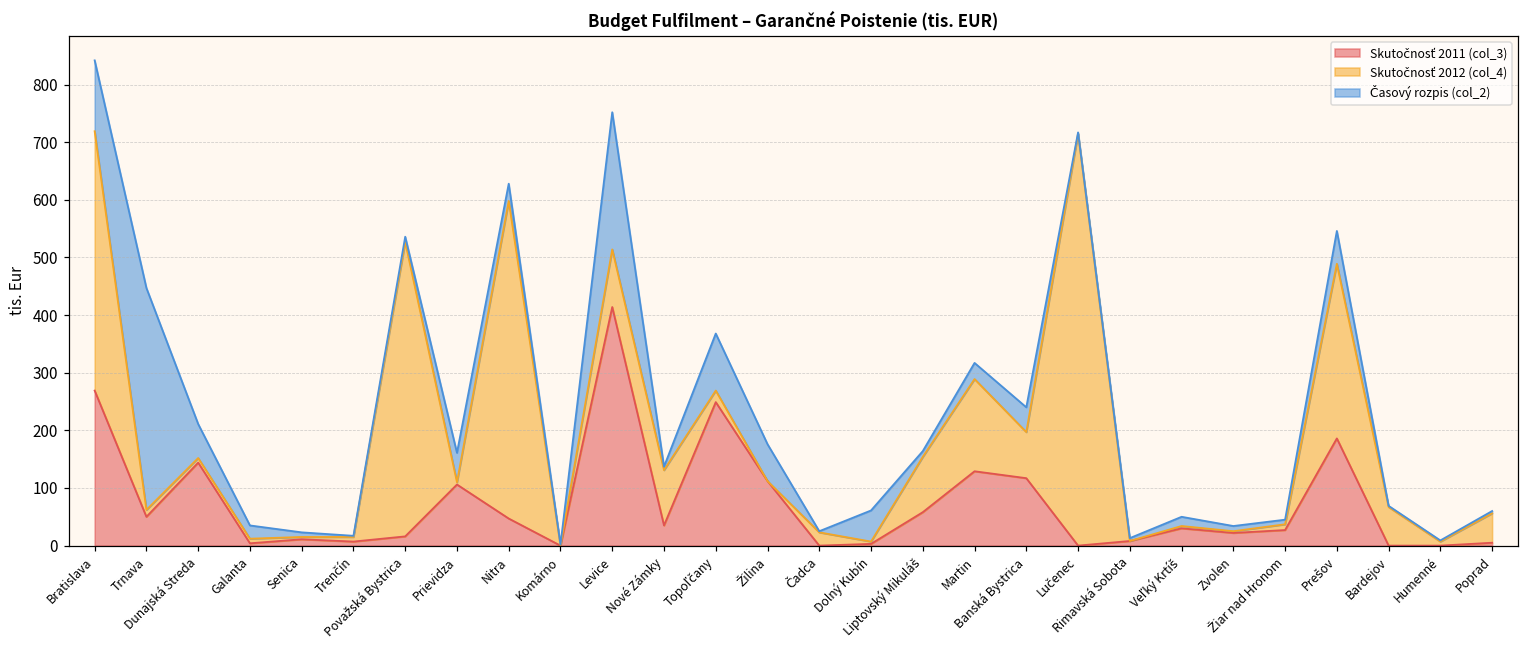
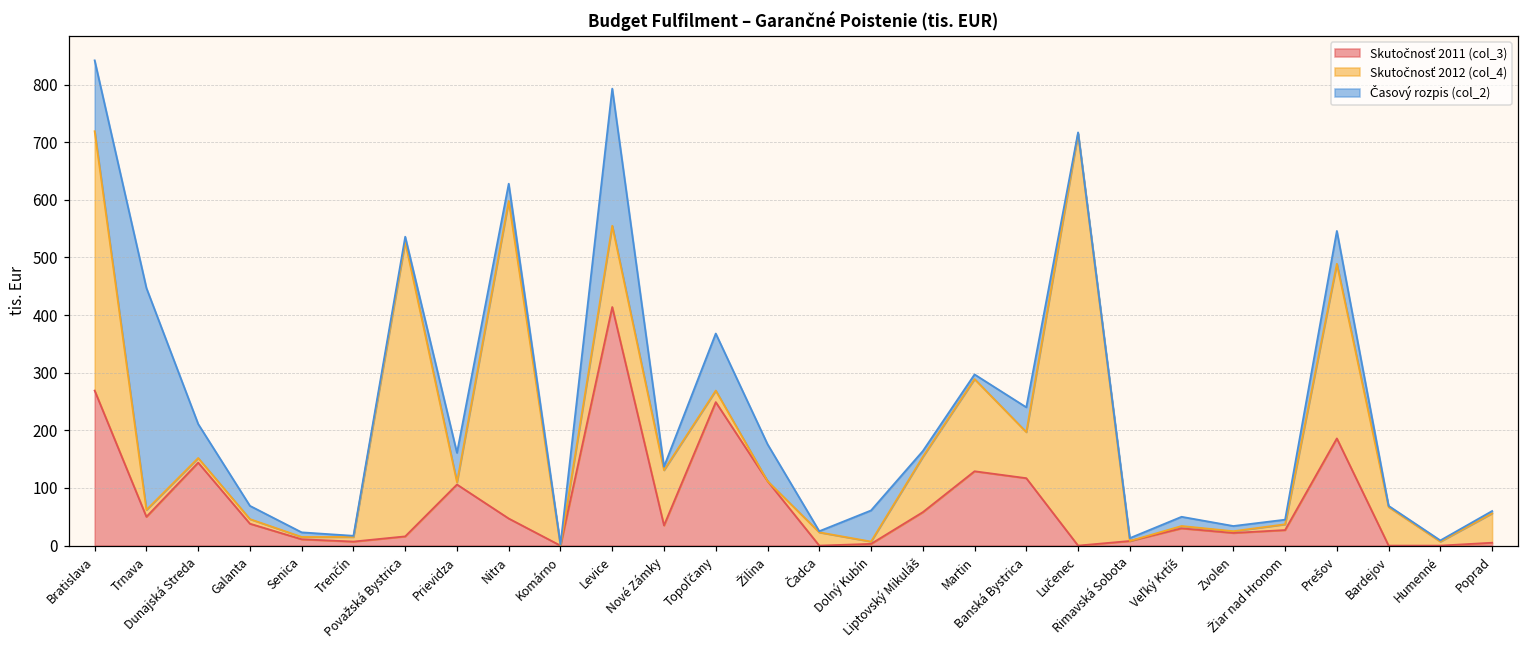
Skutočnosť 2011 (col_3), Galanta: 0 -> 40
Skutočnosť 2012 (col_4), Levice: 100 -> 140
Časový rozpis (col_2), Martin: 30 -> 10
